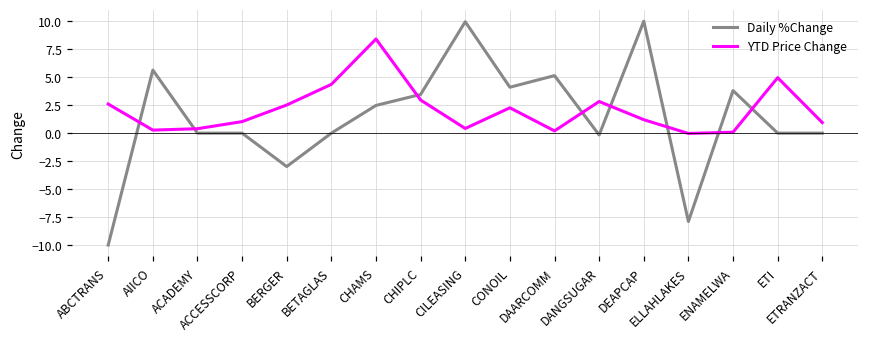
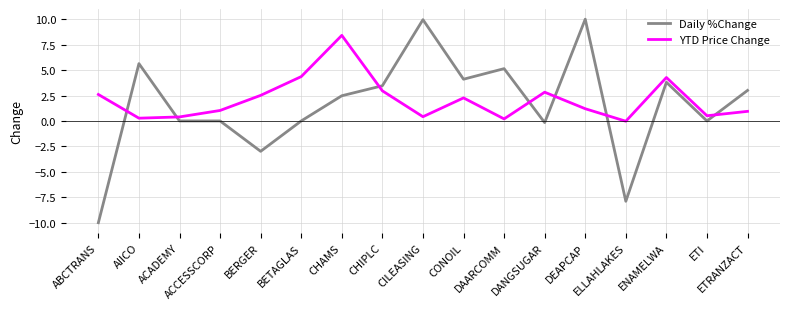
YTD Price Change, ENAMELWA: 0.1 -> 4.3
YTD Price Change, ETI: 5.0 -> 0.5
Daily %Change, ETRANZACT: 0 -> 3
